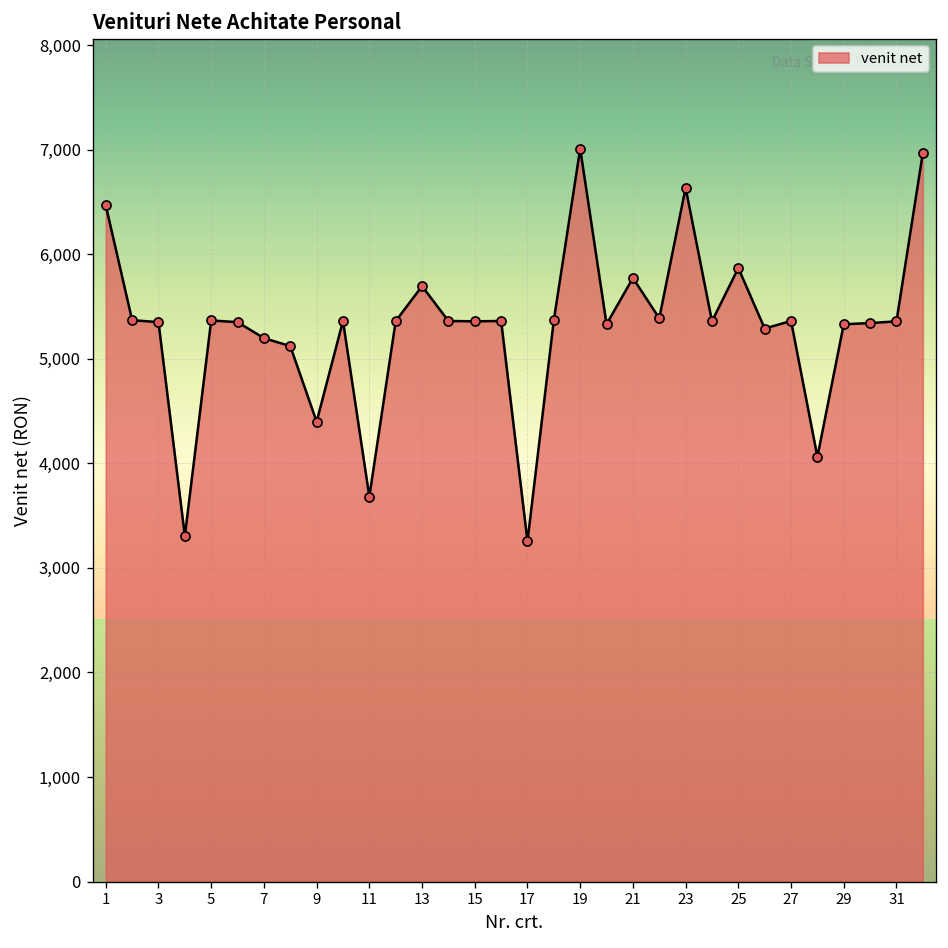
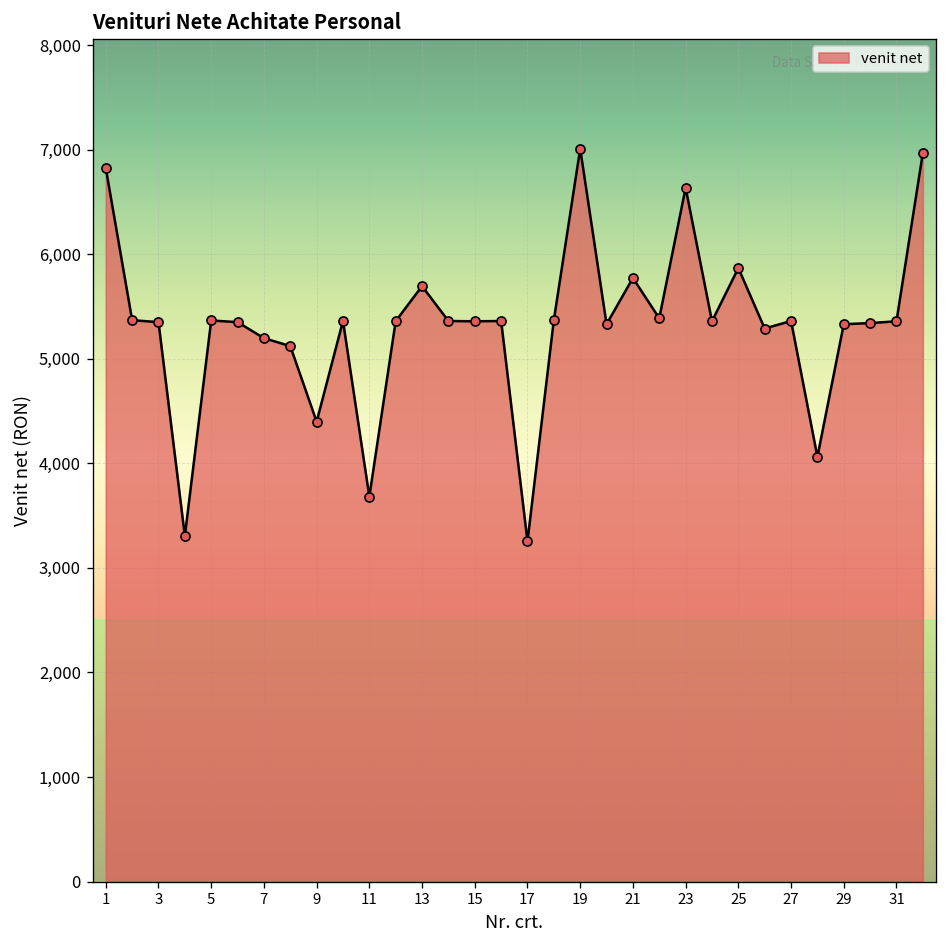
1: 6,500 -> 6,800
